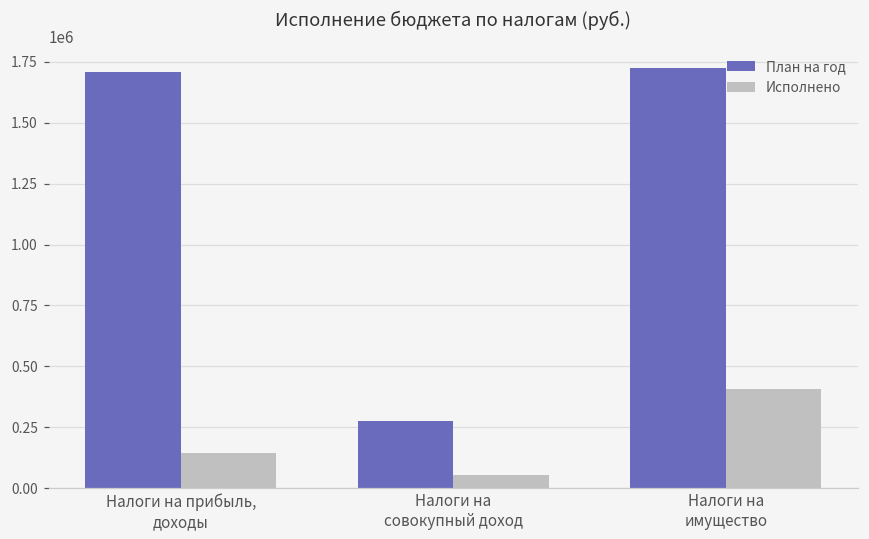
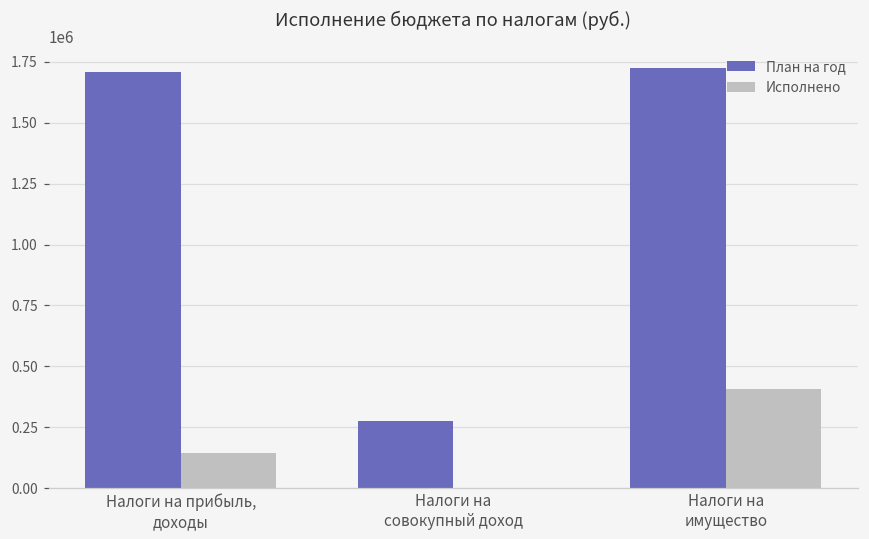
Исполнено, Налоги на совокупный доход: 50000 -> 0
